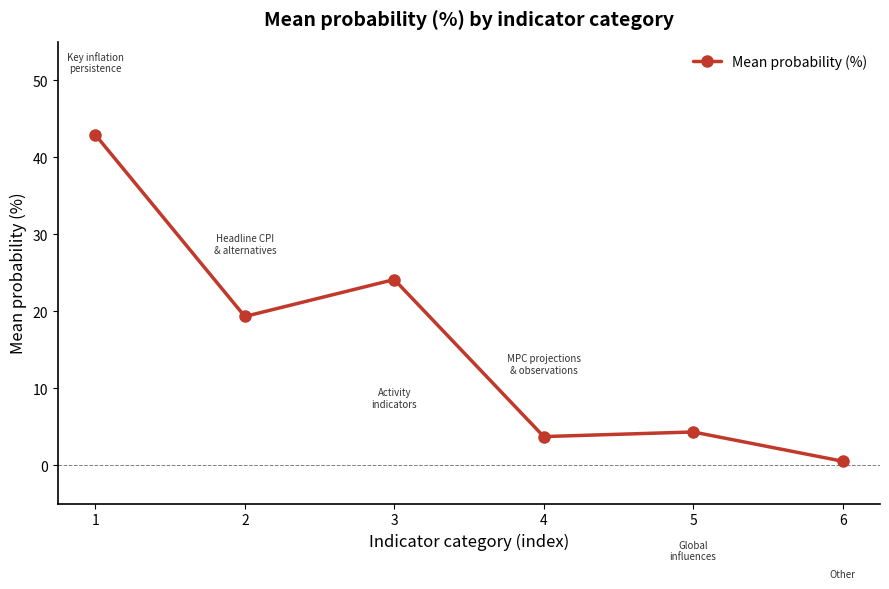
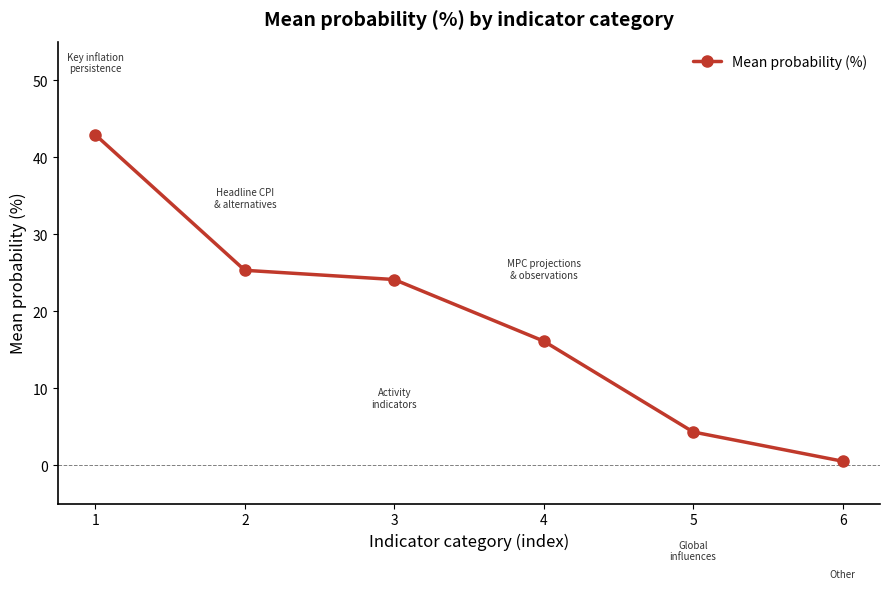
2: 19 -> 25
4: 4 -> 16
